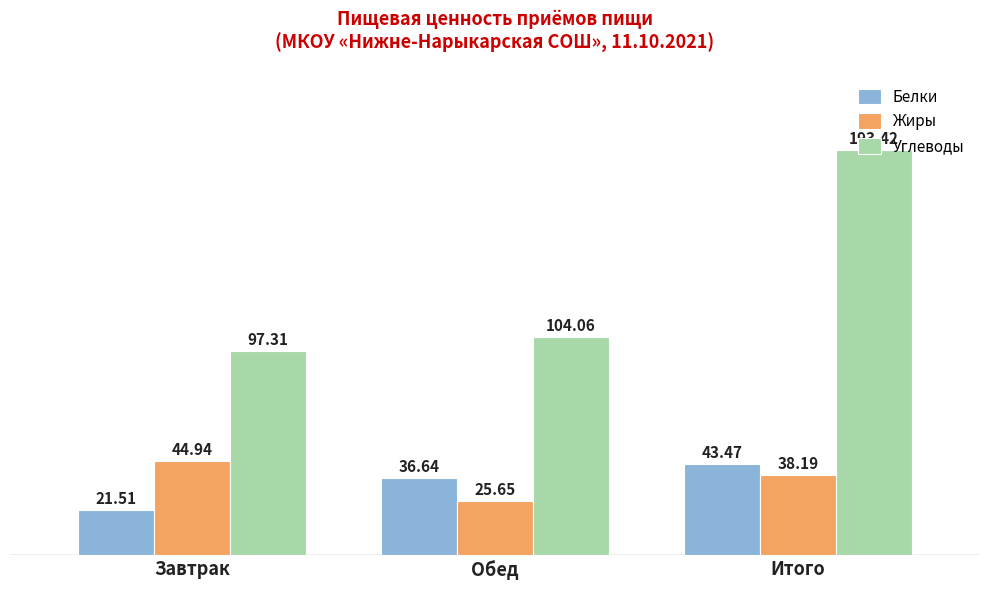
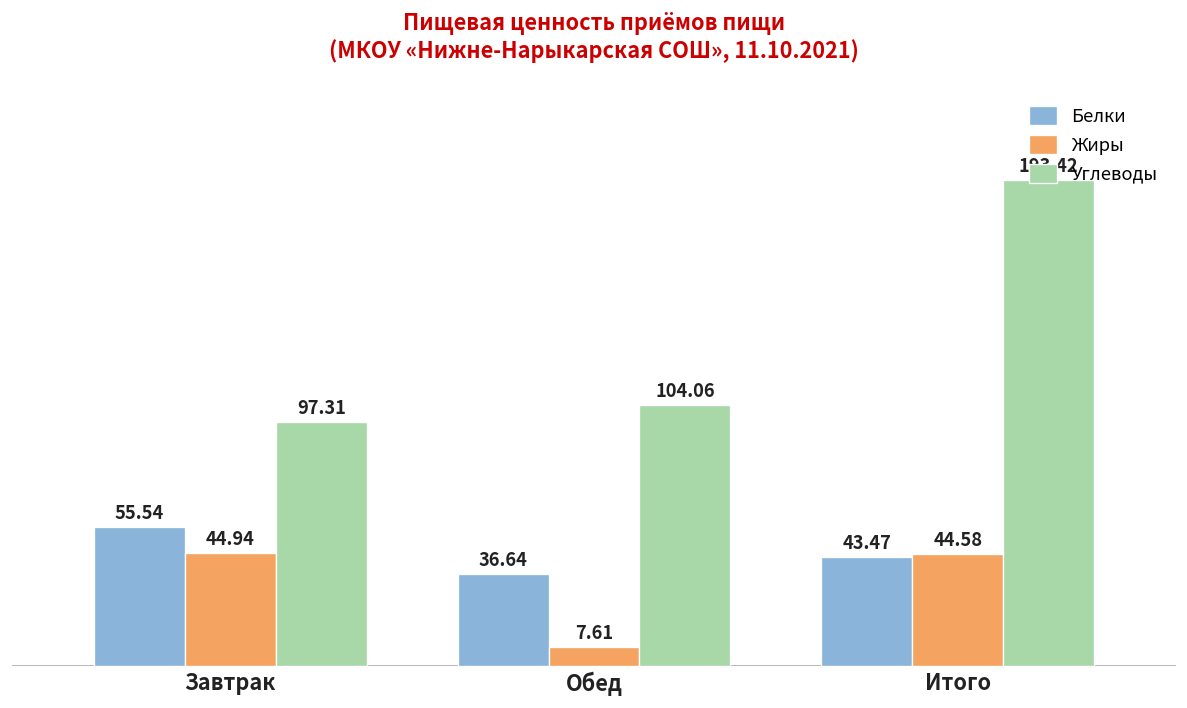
Белки, Завтрак: 21.51 -> 55.54
Жиры, Обед: 25.65 -> 7.61
Жиры, Итого: 38.19 -> 44.58
